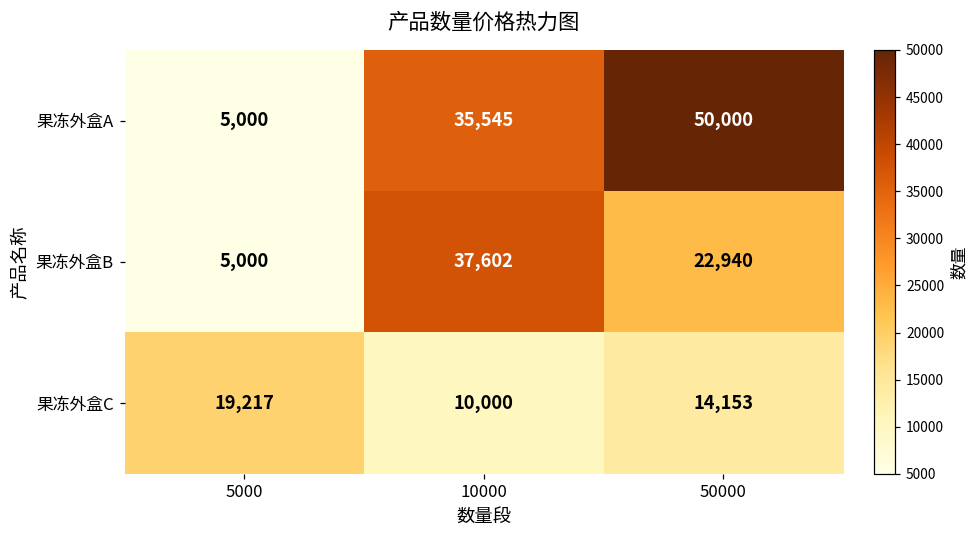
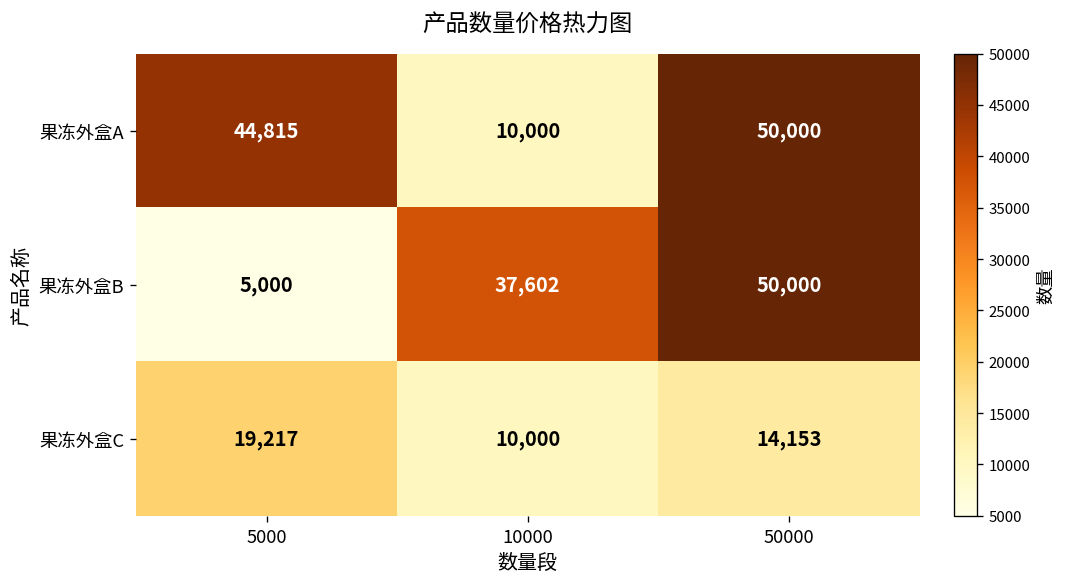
果冻外盒A, 5000: 5,000 -> 44,815
果冻外盒A, 10000: 35,545 -> 10,000
果冻外盒B, 50000: 22,940 -> 50,000
